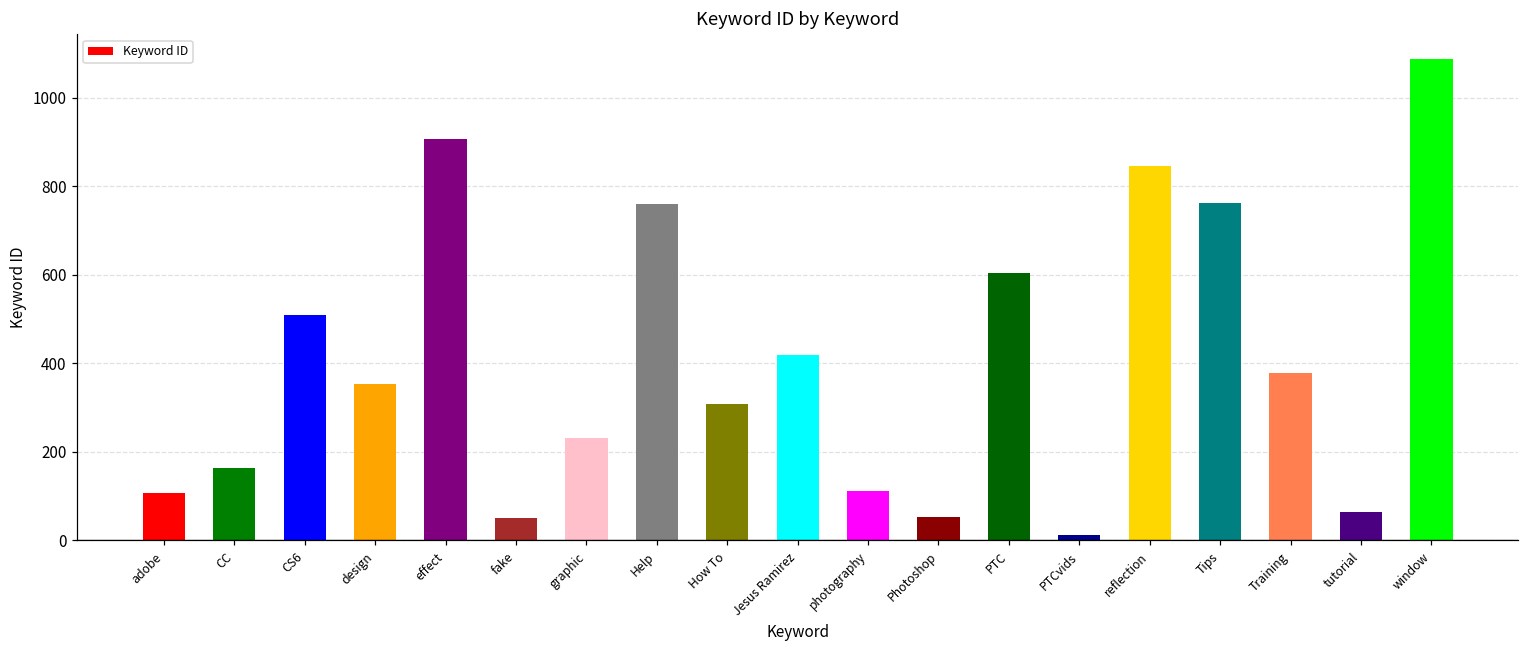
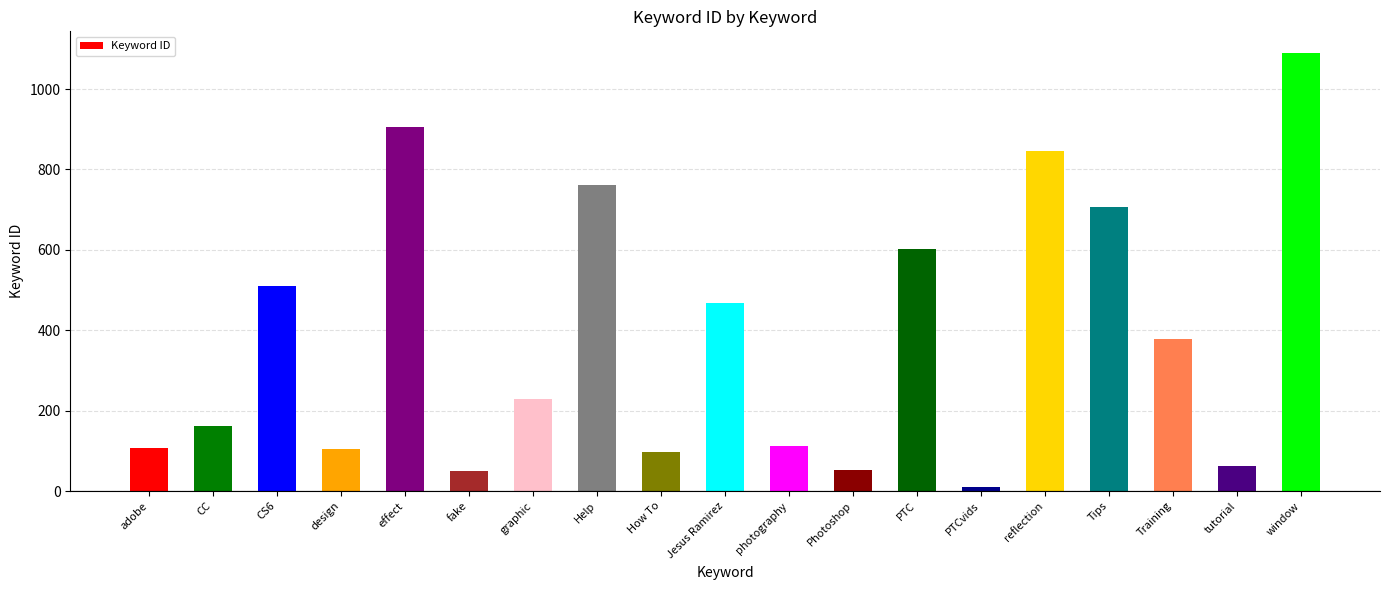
design: 350 -> 100
How To: 310 -> 100
Jesus Ramirez: 420 -> 470
Tips: 760 -> 710
